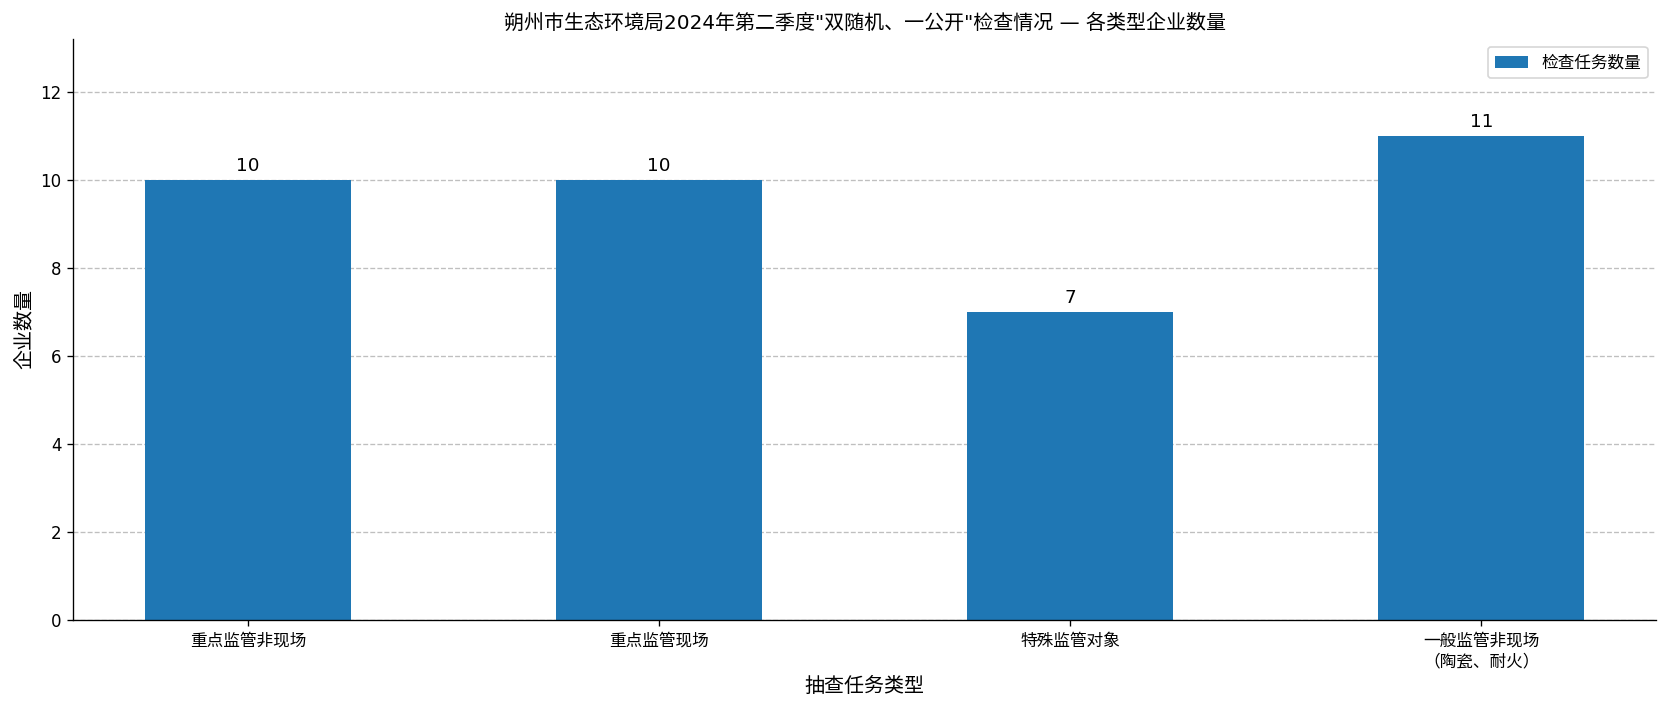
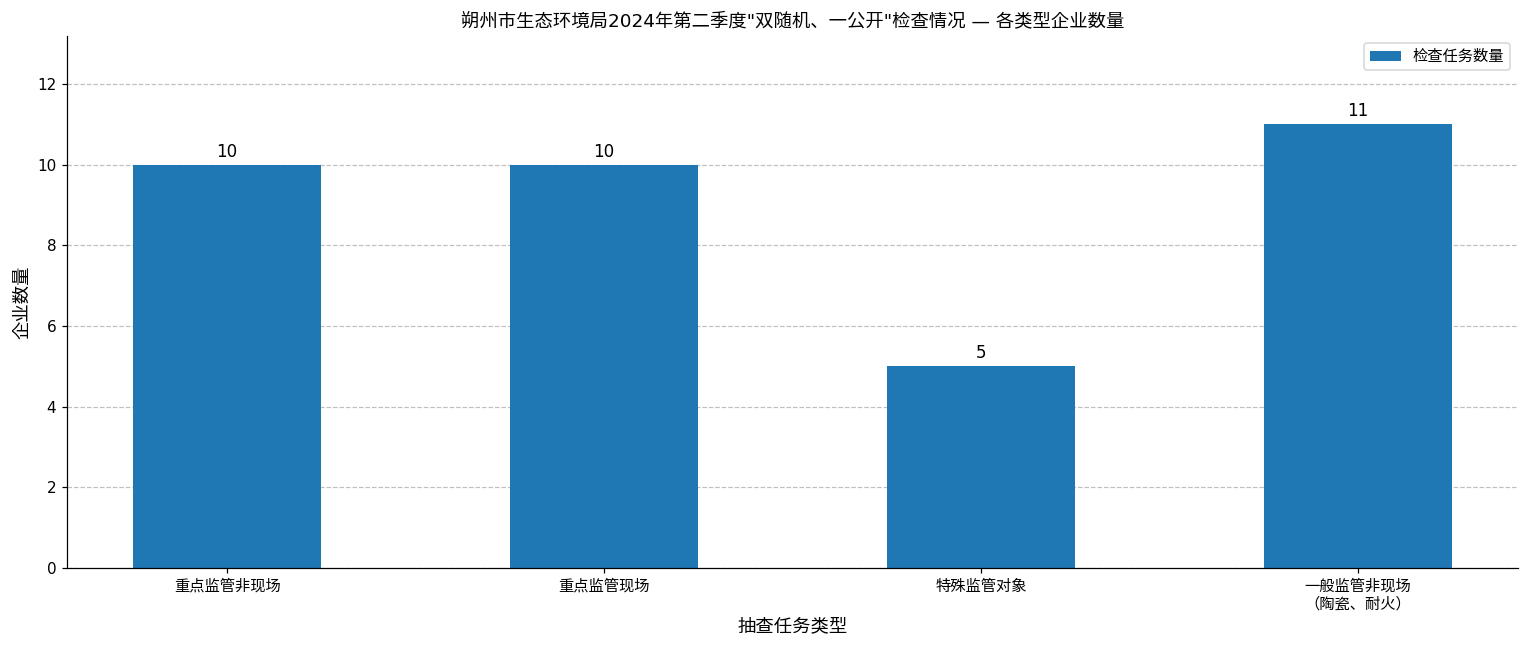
特殊监管对象: 7 -> 5
